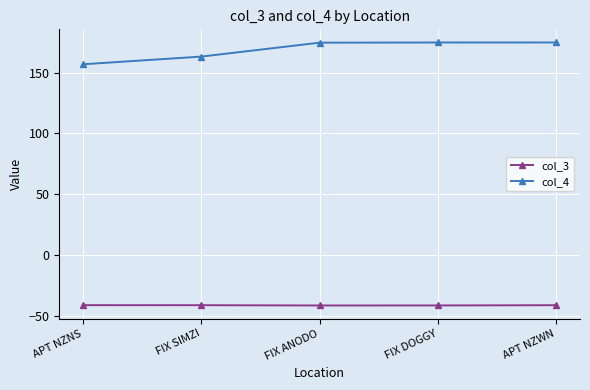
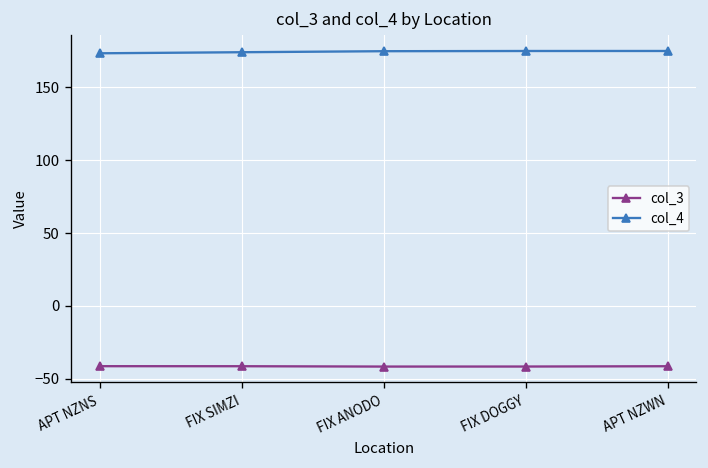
col_4, APT NZNS: 157 -> 173
col_4, FIX SIMZI: 163 -> 174
